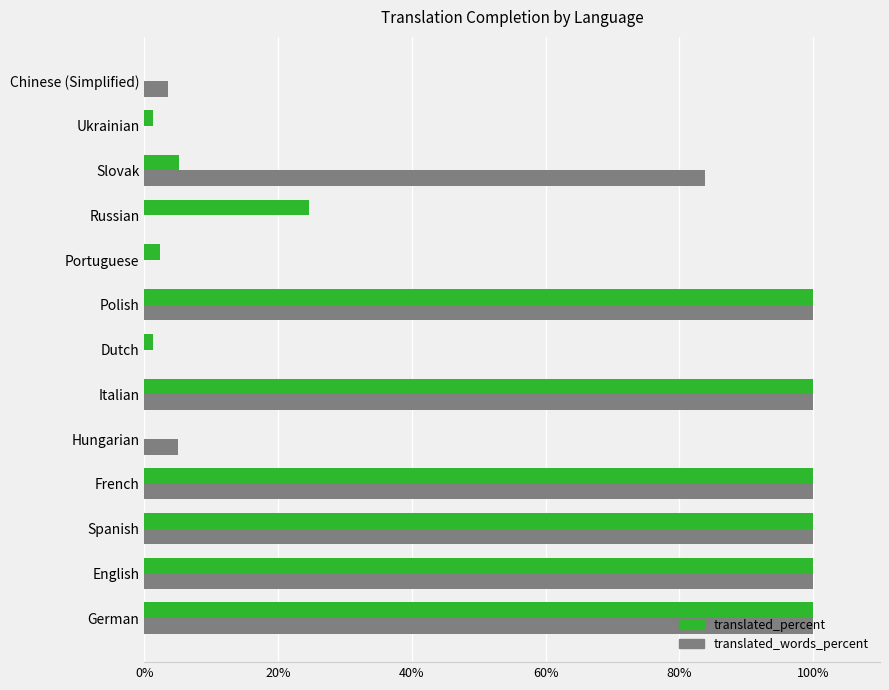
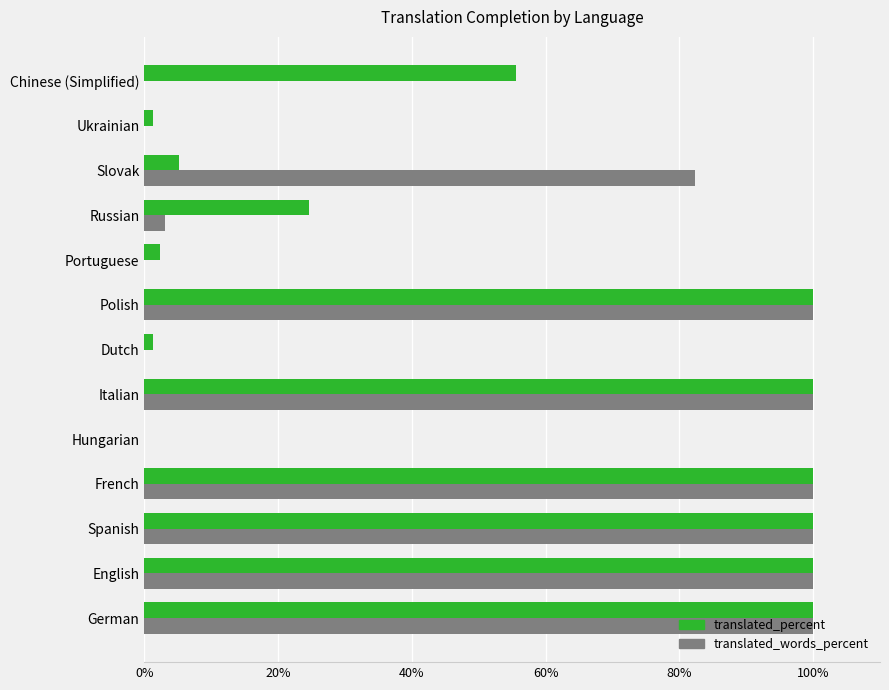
translated_percent, Chinese (Simplified): 0% -> 56%
translated_words_percent, Chinese (Simplified): 4% -> 0%
translated_words_percent, Slovak: 84% -> 82%
translated_words_percent, Russian: 0% -> 3%
translated_words_percent, Hungarian: 5% -> 0%
